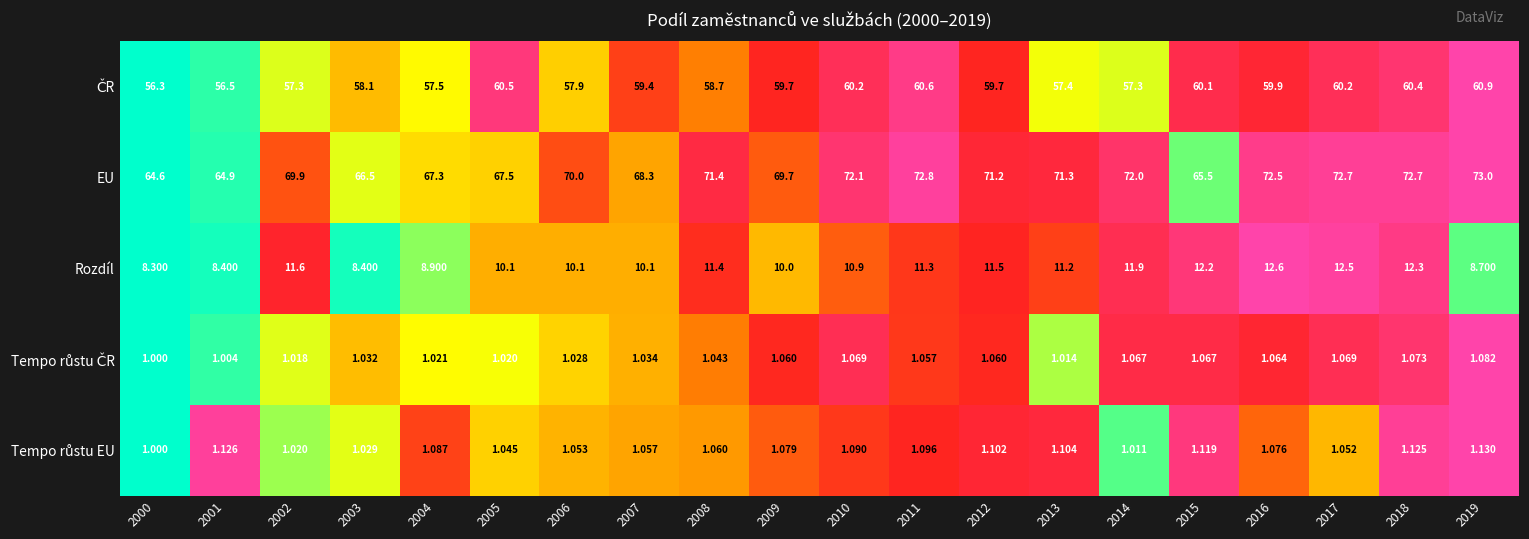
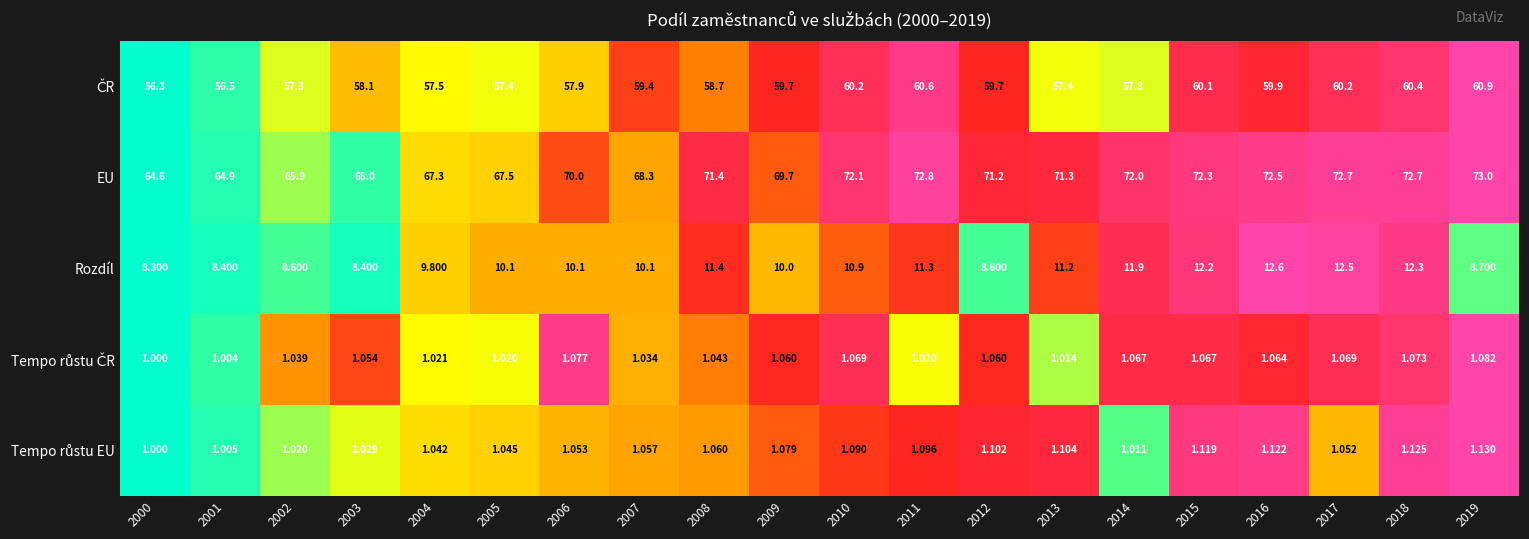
ČR, 2005: 60.5 -> 57.4
EU, 2002: 69.9 -> 65.9
EU, 2003: 66.5 -> 65.0
EU, 2015: 65.5 -> 72.3
Rozdíl, 2002: 11.6 -> 8.600
Rozdíl, 2004: 8.900 -> 9.800
Rozdíl, 2012: 11.5 -> 8.600
Tempo růstu ČR, 2002: 1.018 -> 1.039
Tempo růstu ČR, 2003: 1.032 -> 1.054
Tempo růstu ČR, 2006: 1.028 -> 1.077
Tempo růstu ČR, 2011: 1.057 -> 1.020
Tempo růstu EU, 2001: 1.126 -> 1.005
Tempo růstu EU, 2004: 1.087 -> 1.042
Tempo růstu EU, 2016: 1.076 -> 1.122
